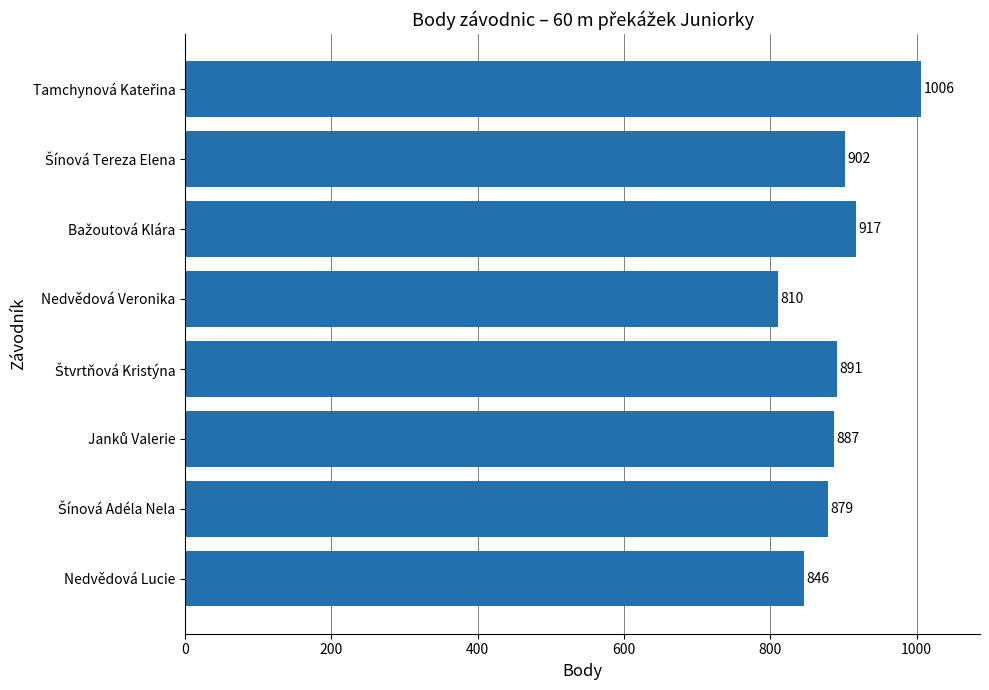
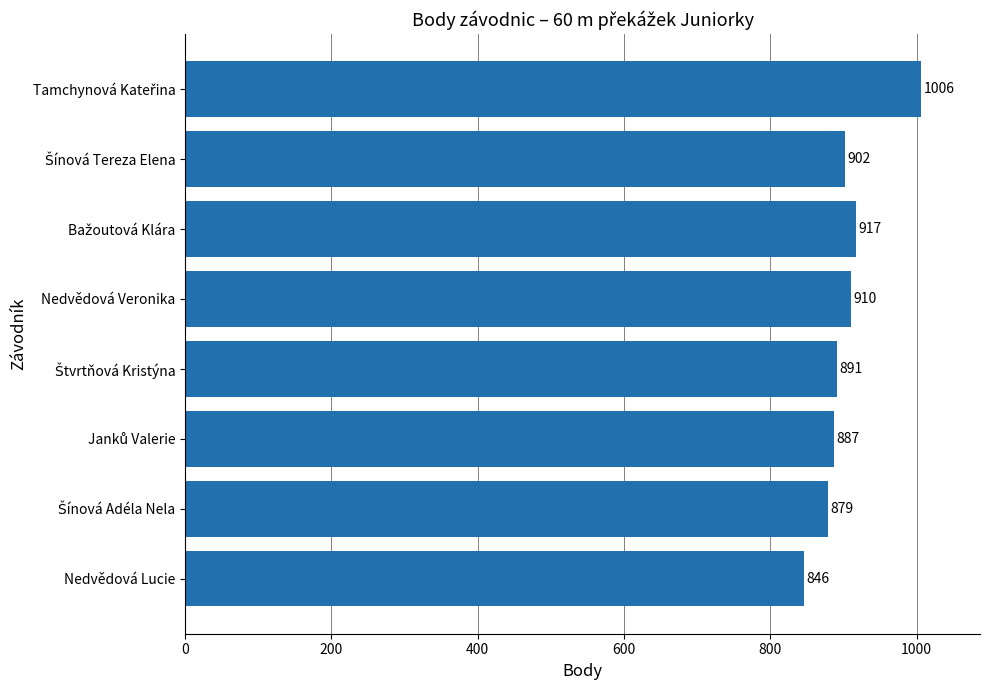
Nedvědová Veronika: 810 -> 910
